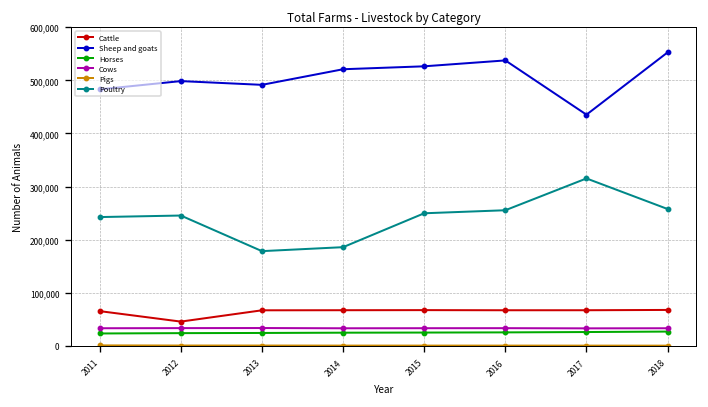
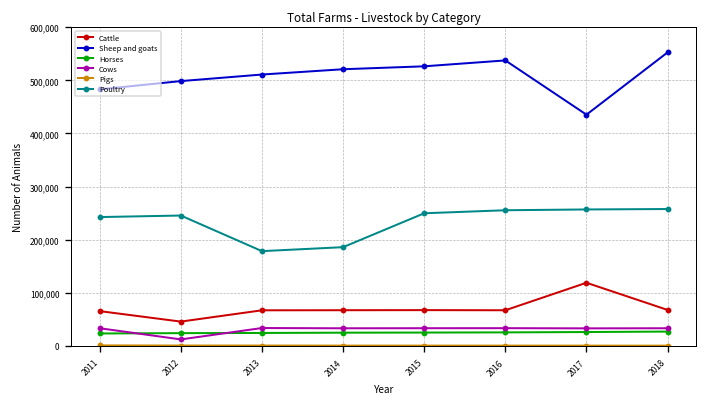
Cows, 2012: 30,000 -> 10,000
Sheep and goats, 2013: 490,000 -> 510,000
Cattle, 2017: 70,000 -> 120,000
Poultry, 2017: 320,000 -> 260,000
